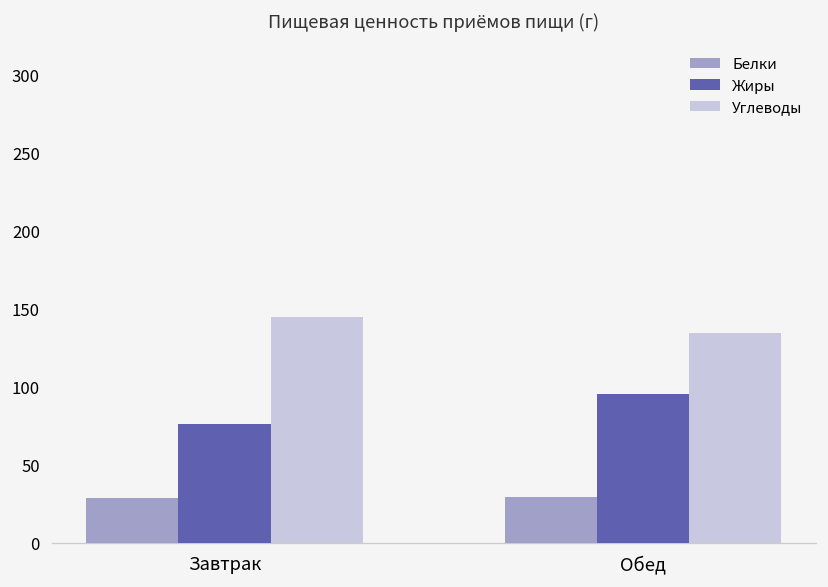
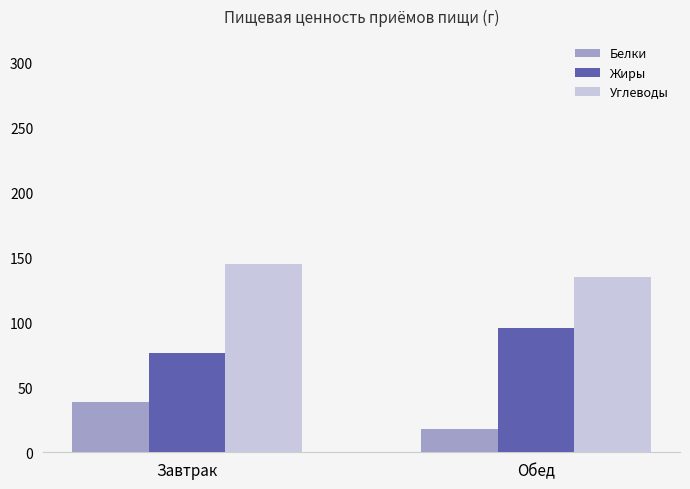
Белки, Завтрак: 29 -> 38
Белки, Обед: 29 -> 18
